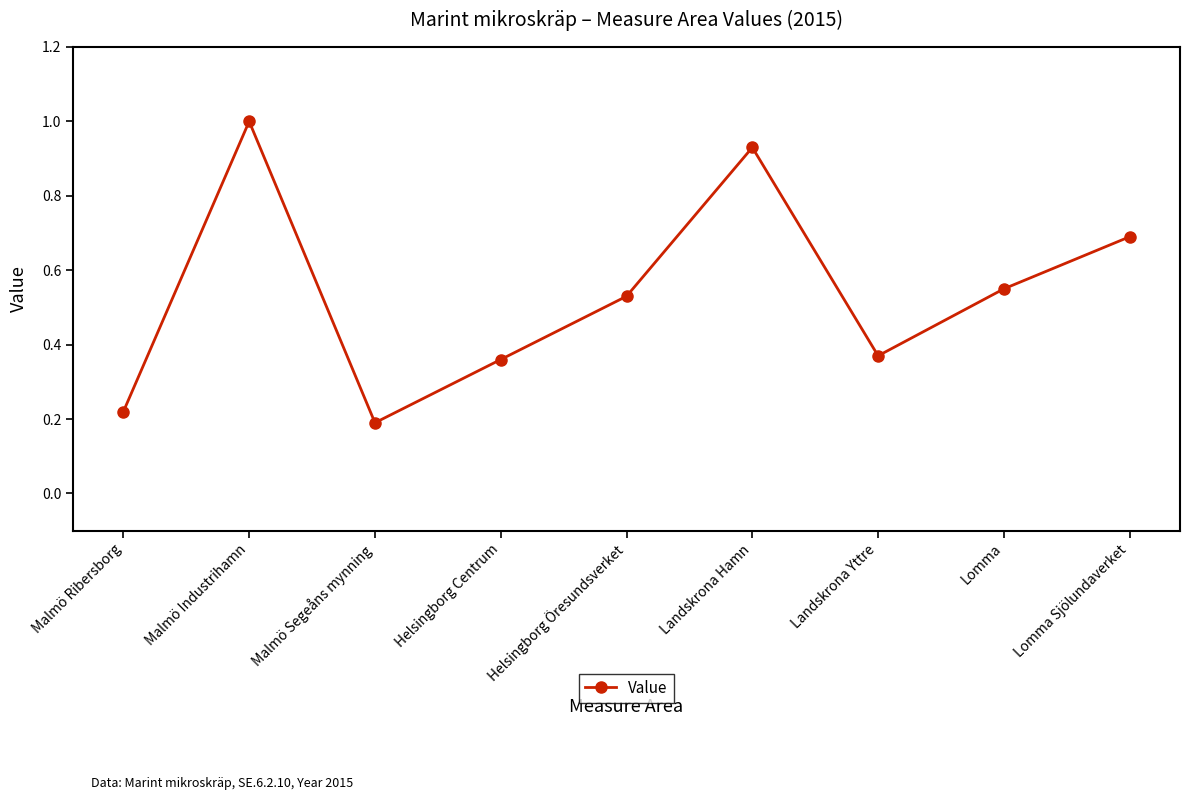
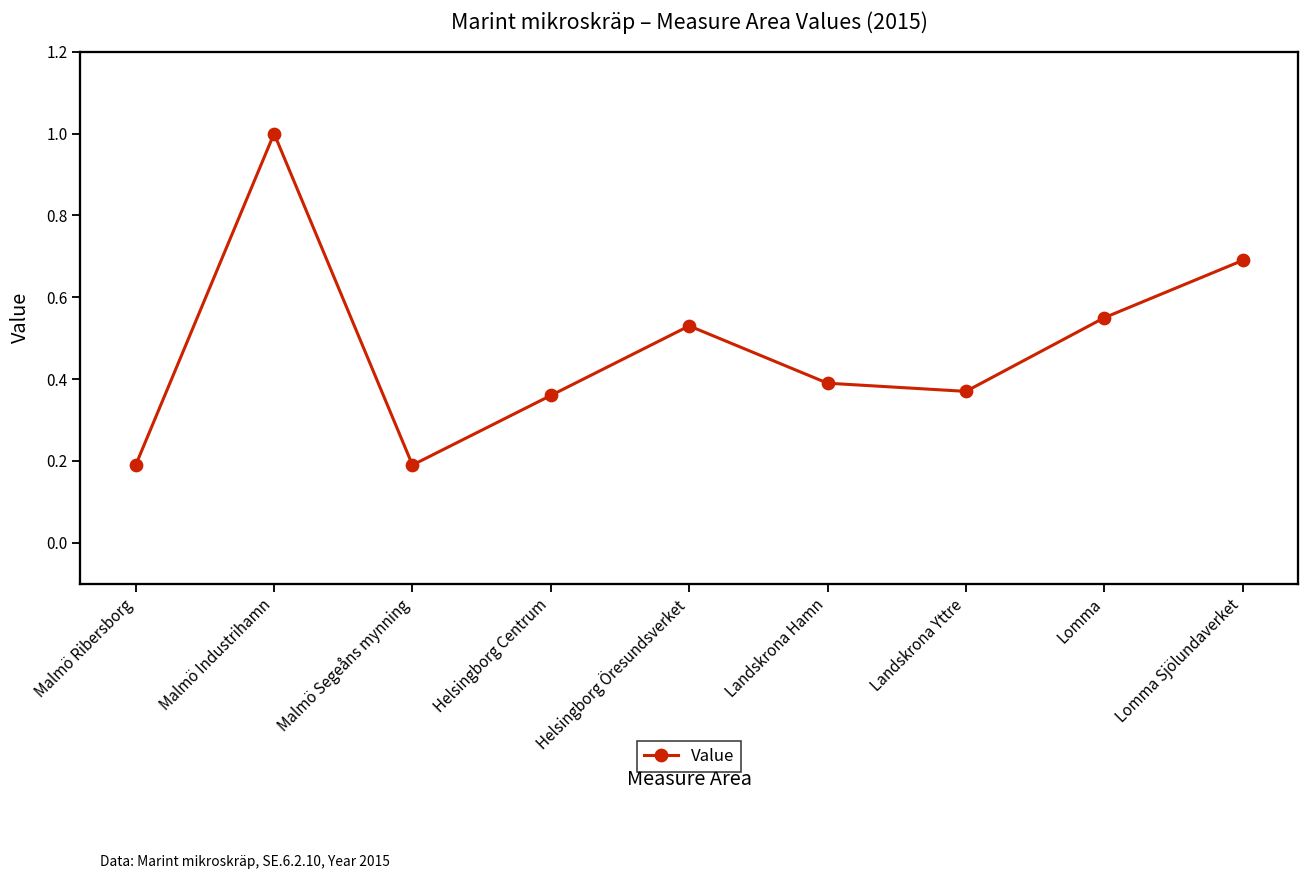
Malmö Ribersborg: 0.22 -> 0.19
Landskrona Hamn: 0.93 -> 0.39
